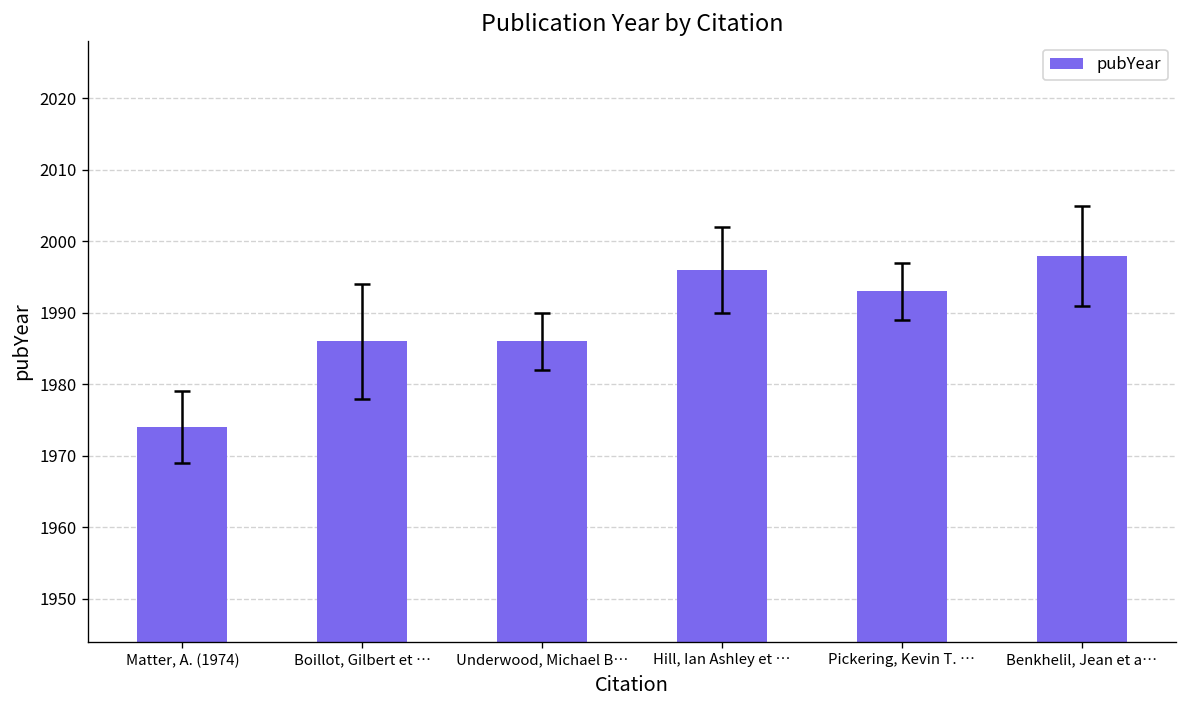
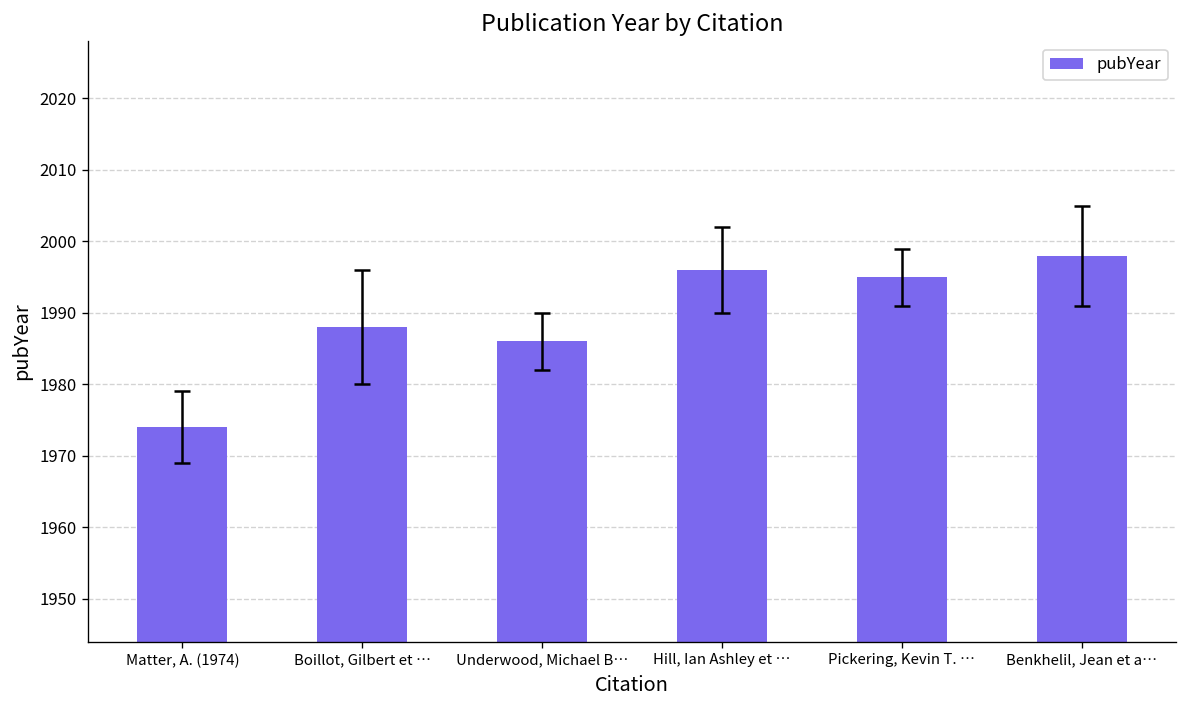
pubYear, Boillot, Gilbert et …: 1986 -> 1988
pubYear, Pickering, Kevin T. …: 1993 -> 1995
